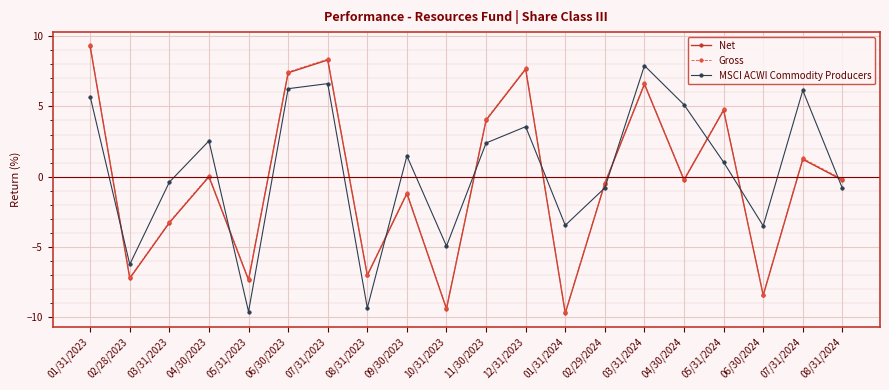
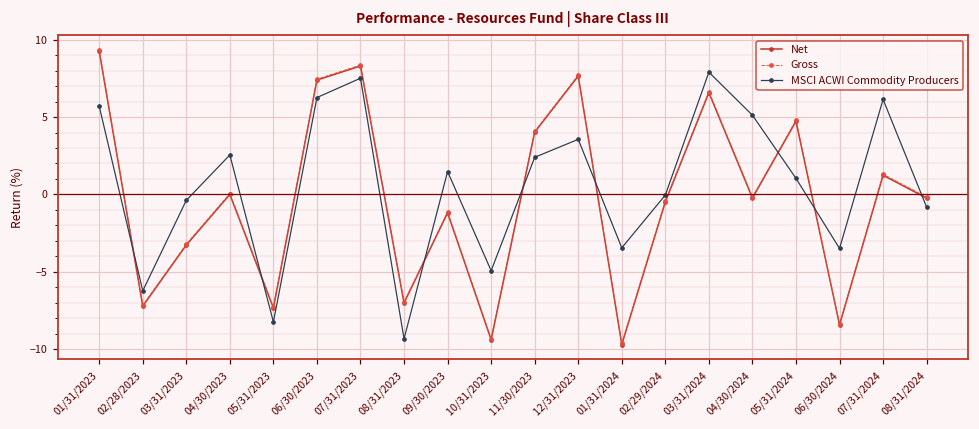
MSCI ACWI Commodity Producers, 05/31/2023: -9.6 -> -8.2
MSCI ACWI Commodity Producers, 07/31/2023: 6.6 -> 7.5
MSCI ACWI Commodity Producers, 02/29/2024: -0.8 -> 0.0
